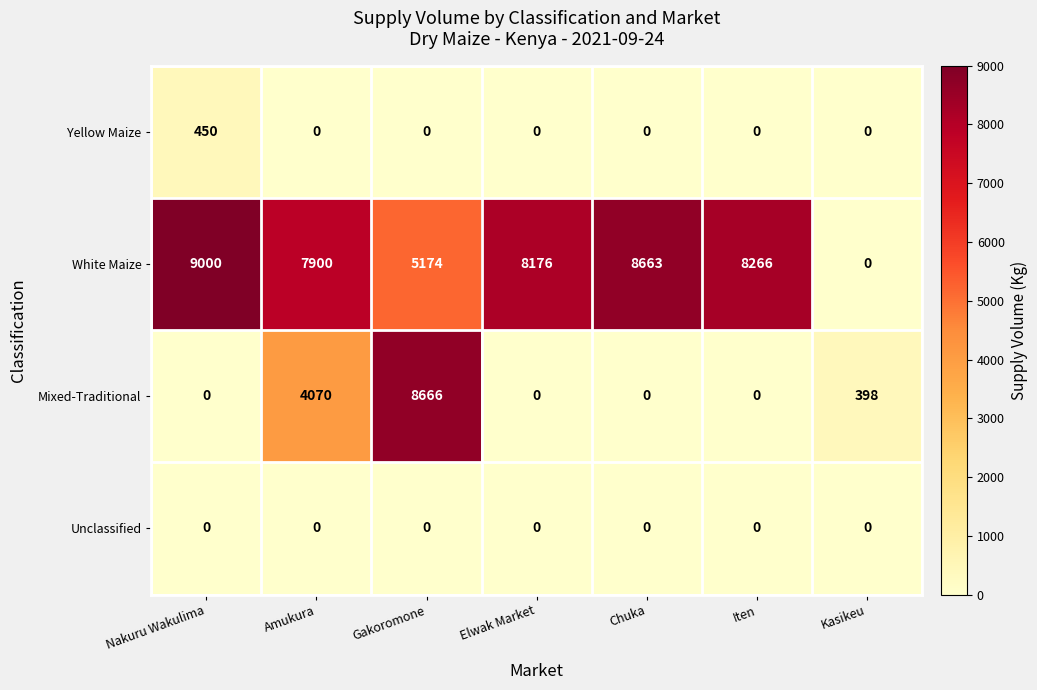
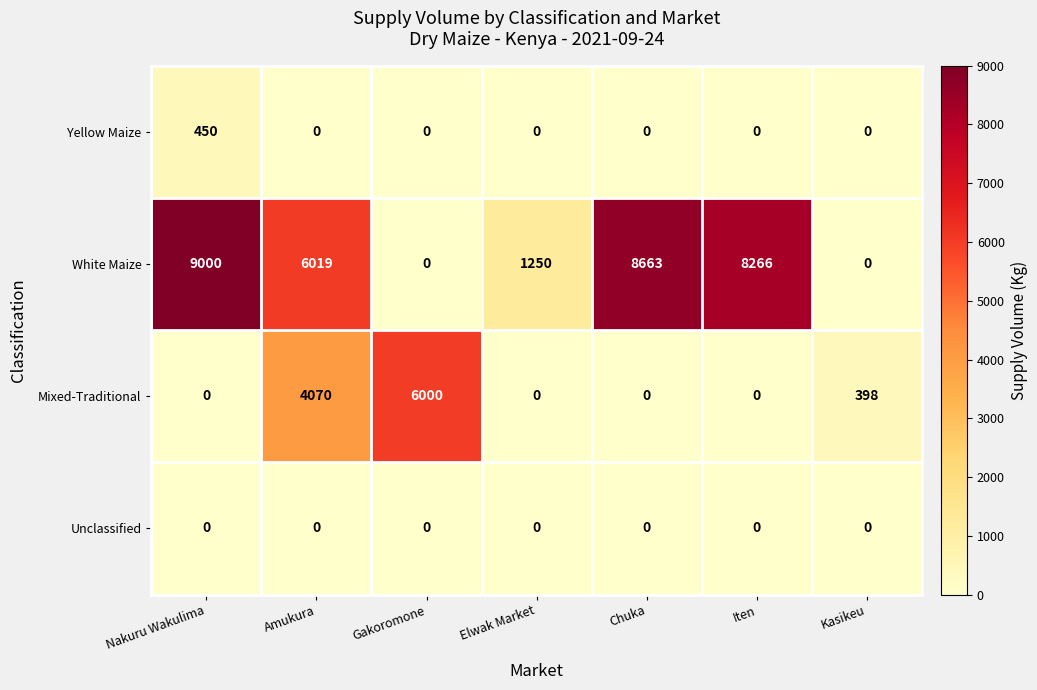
White Maize, Amukura: 7900 -> 6019
White Maize, Gakoromone: 5174 -> 0
White Maize, Elwak Market: 8176 -> 1250
Mixed-Traditional, Gakoromone: 8666 -> 6000
